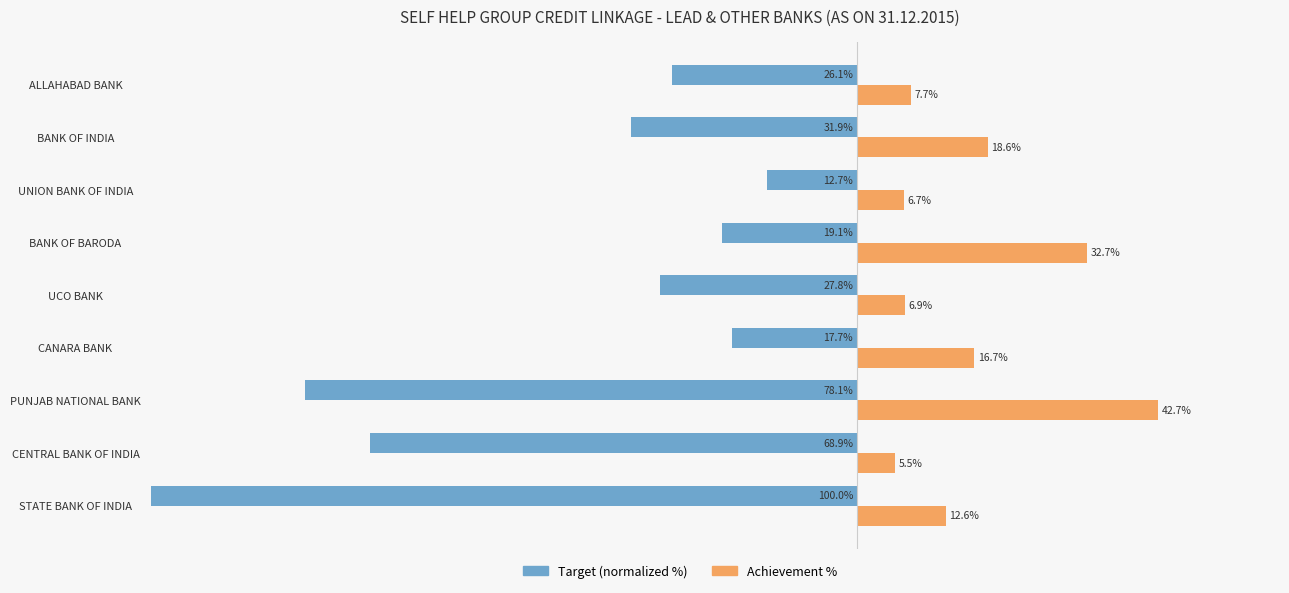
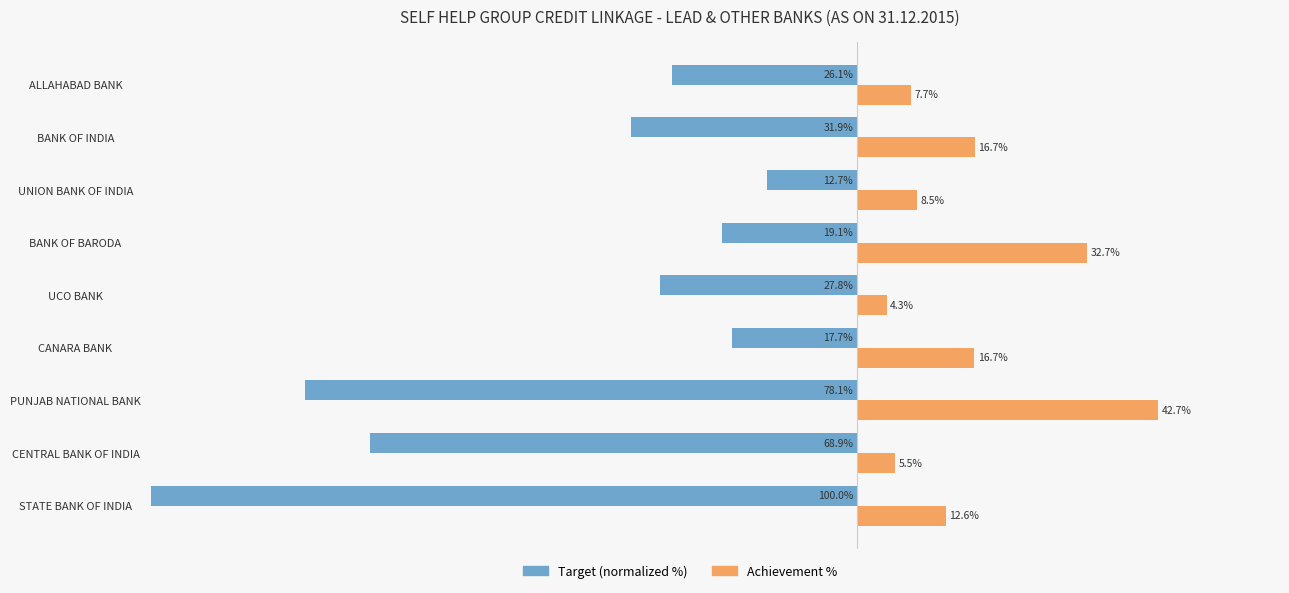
Achievement %, BANK OF INDIA: 18.6% -> 16.7%
Achievement %, UNION BANK OF INDIA: 6.7% -> 8.5%
Achievement %, UCO BANK: 6.9% -> 4.3%
